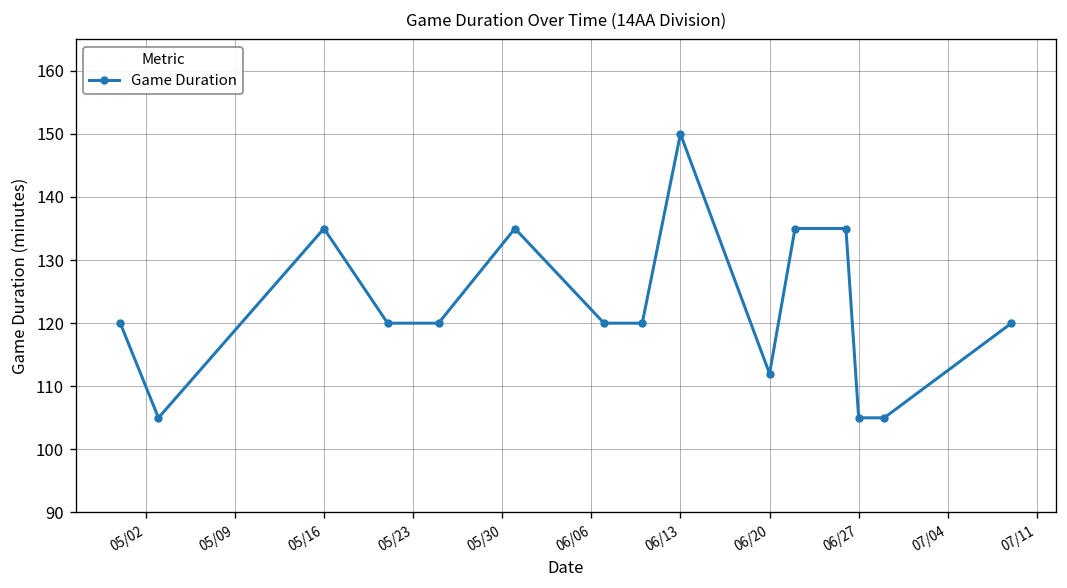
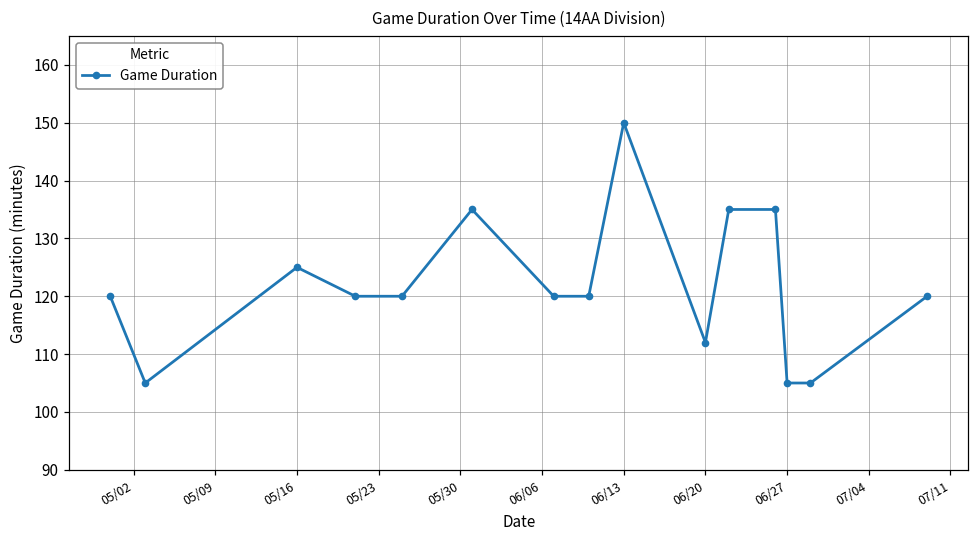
05/16: 135 -> 125
